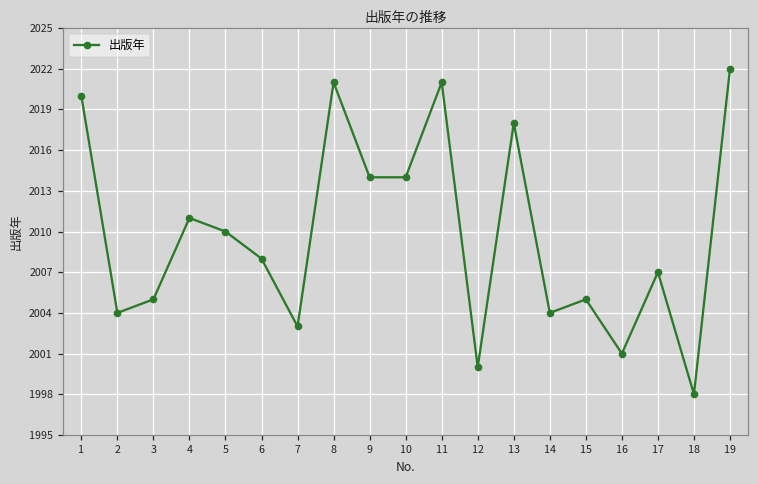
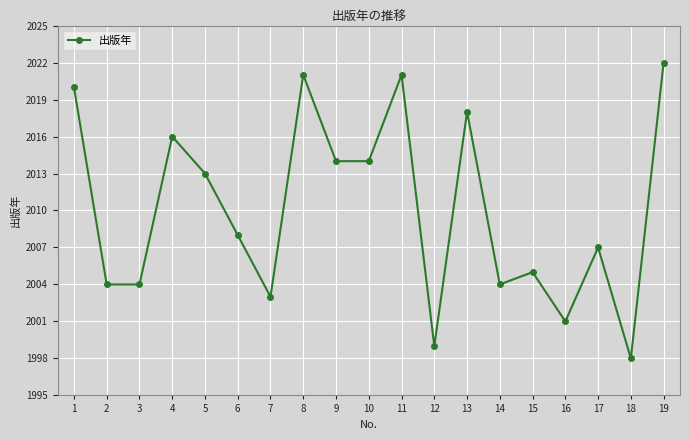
3: 2005 -> 2004
4: 2011 -> 2016
5: 2010 -> 2013
12: 2000 -> 1999
